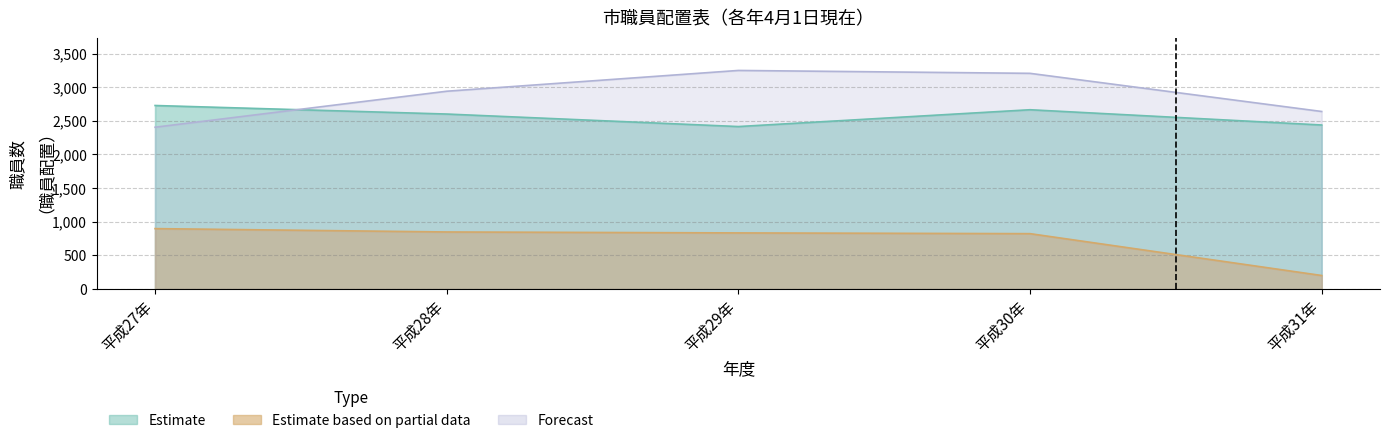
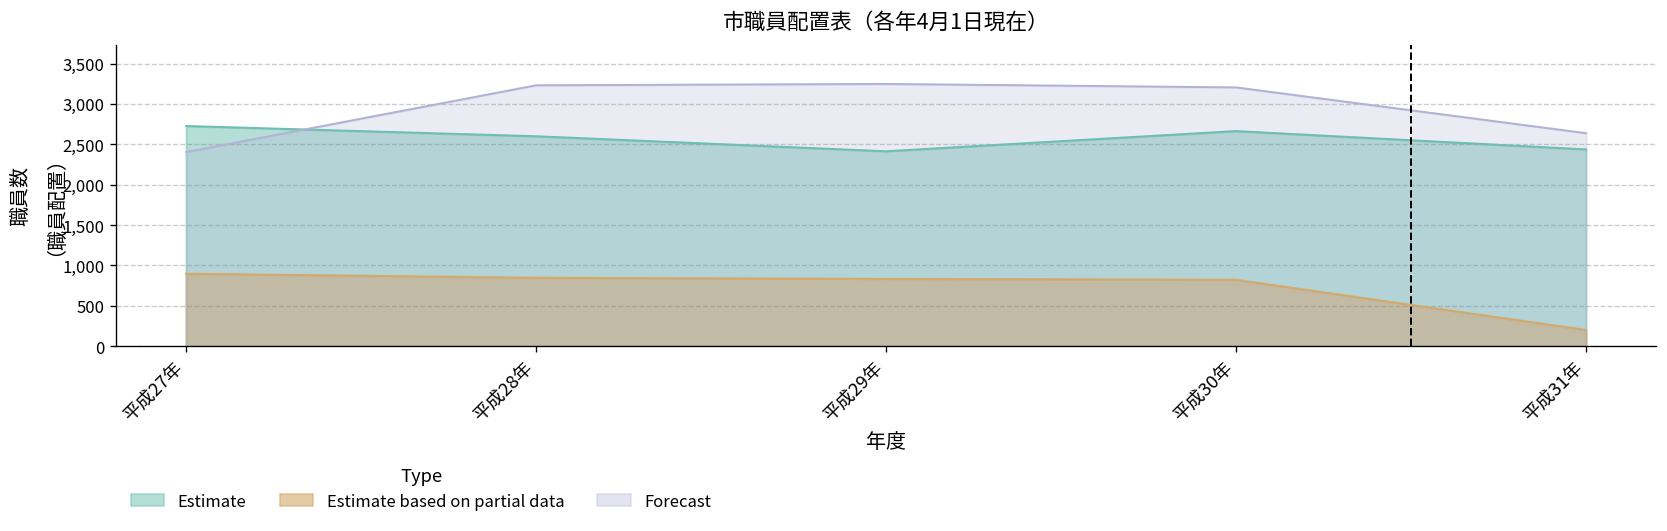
Forecast, 平成28年: 2,900 -> 3,200
